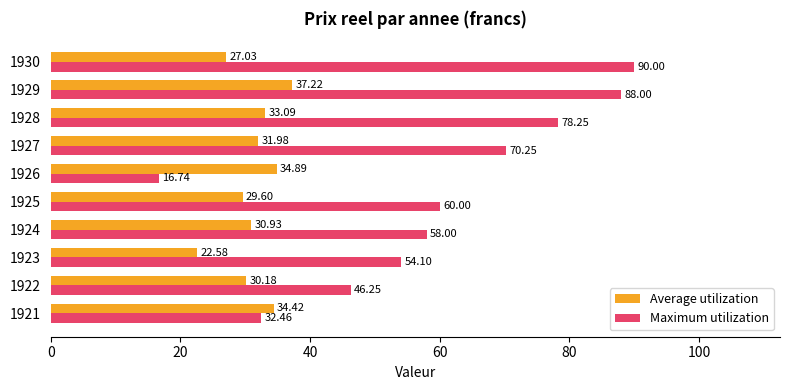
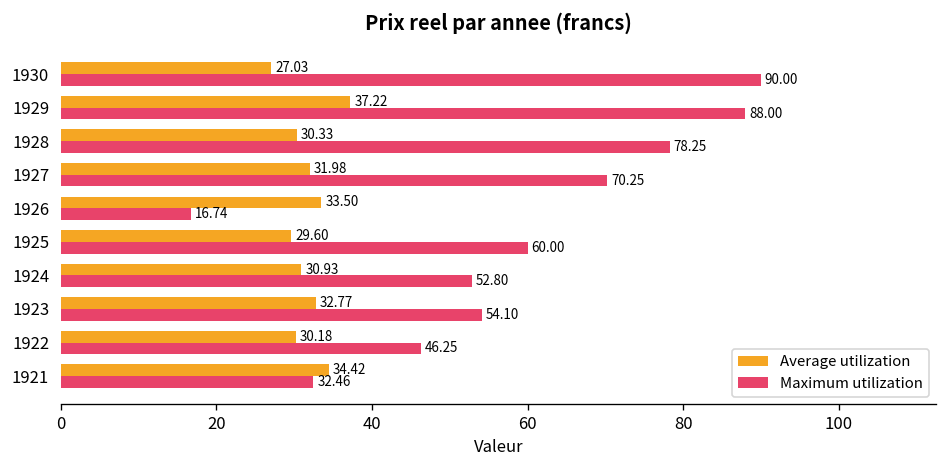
Average utilization, 1928: 33.09 -> 30.33
Average utilization, 1926: 34.89 -> 33.50
Maximum utilization, 1924: 58.00 -> 52.80
Average utilization, 1923: 22.58 -> 32.77
